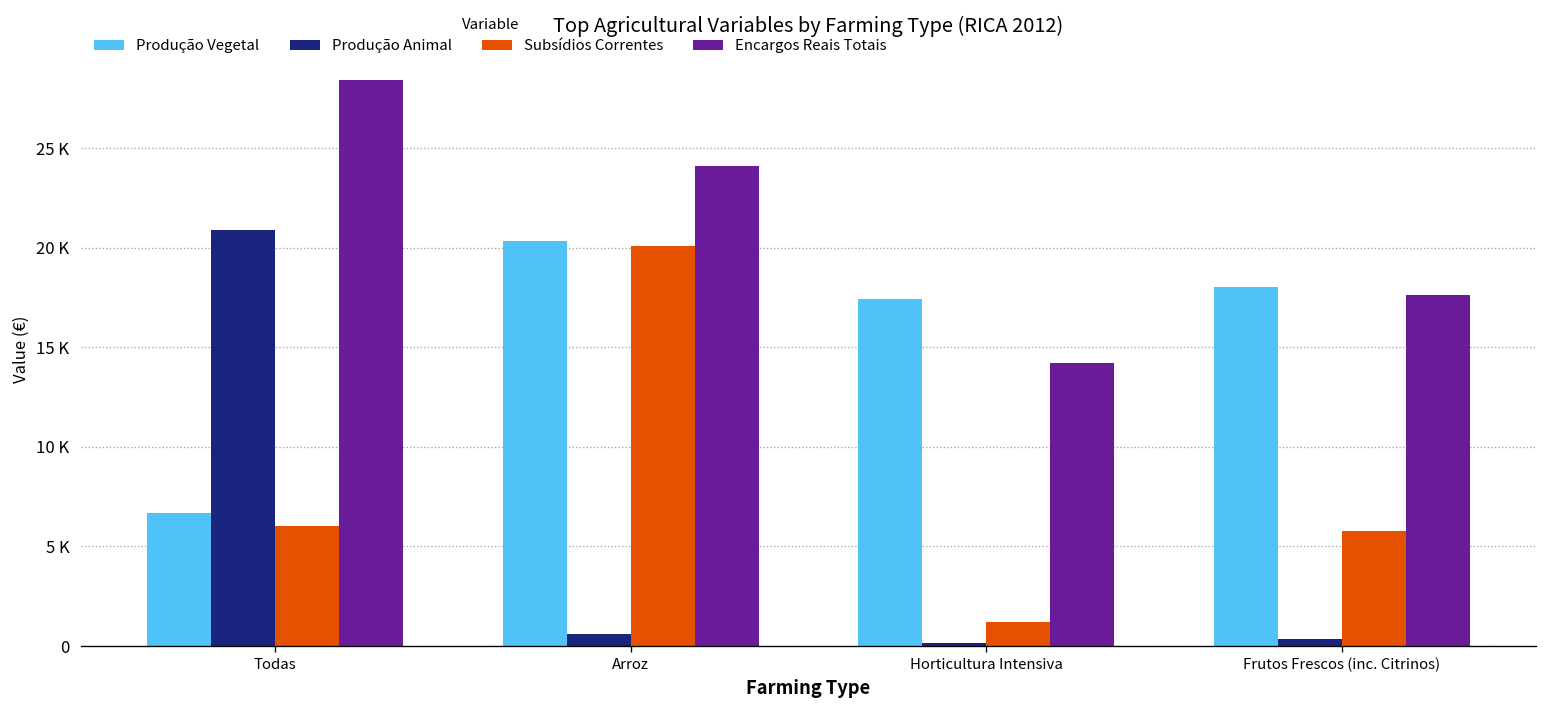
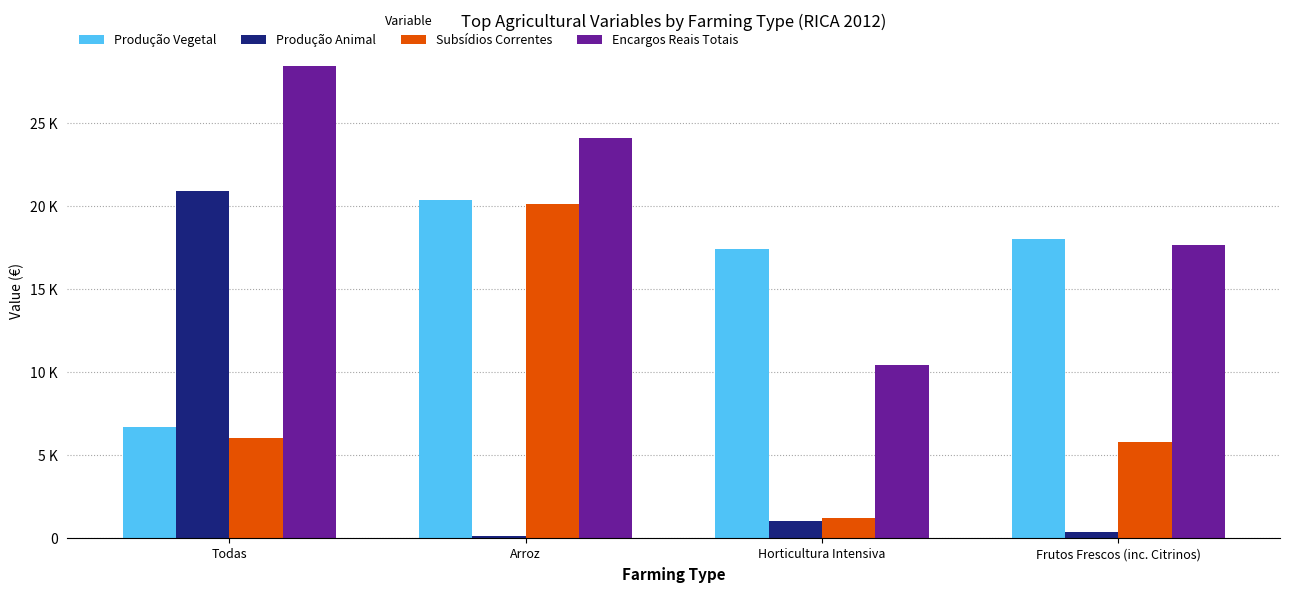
Produção Animal, Arroz: 600 -> 100
Produção Animal, Horticultura Intensiva: 100 -> 1000
Encargos Reais Totais, Horticultura Intensiva: 14200 -> 10400
